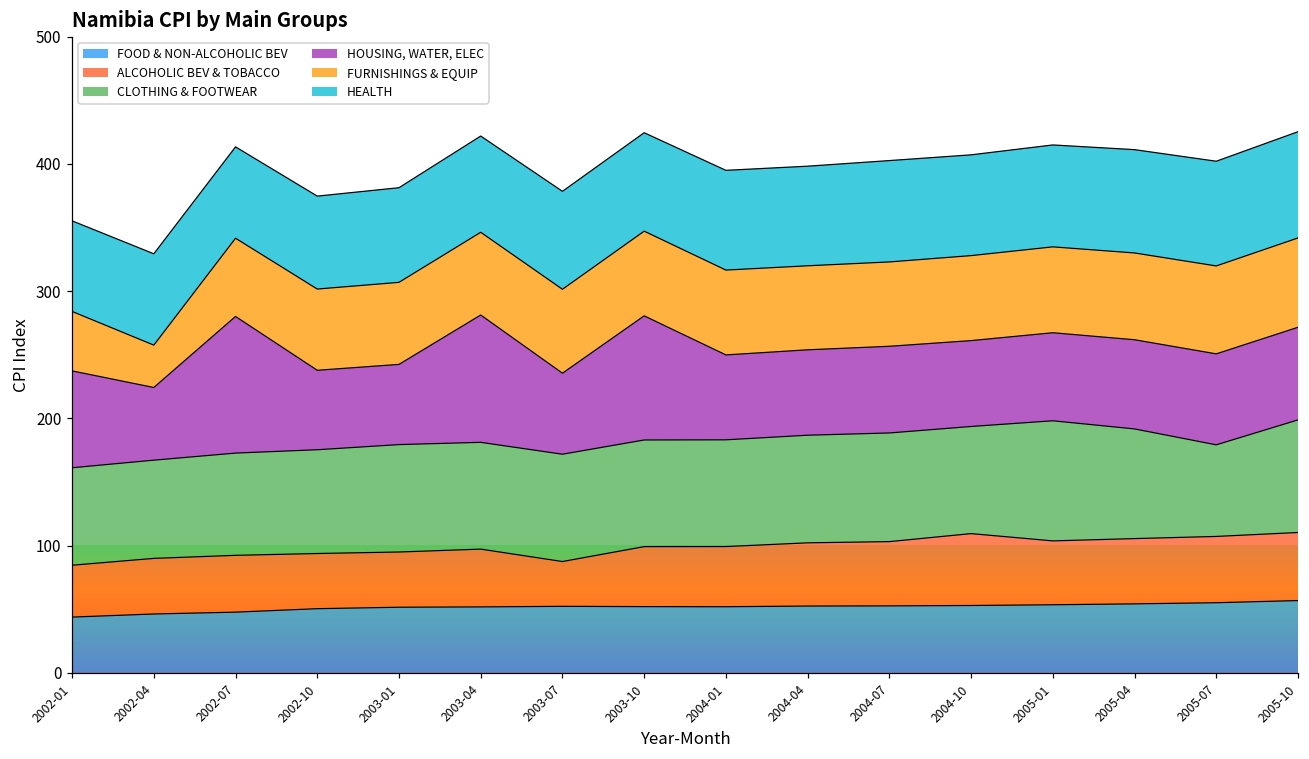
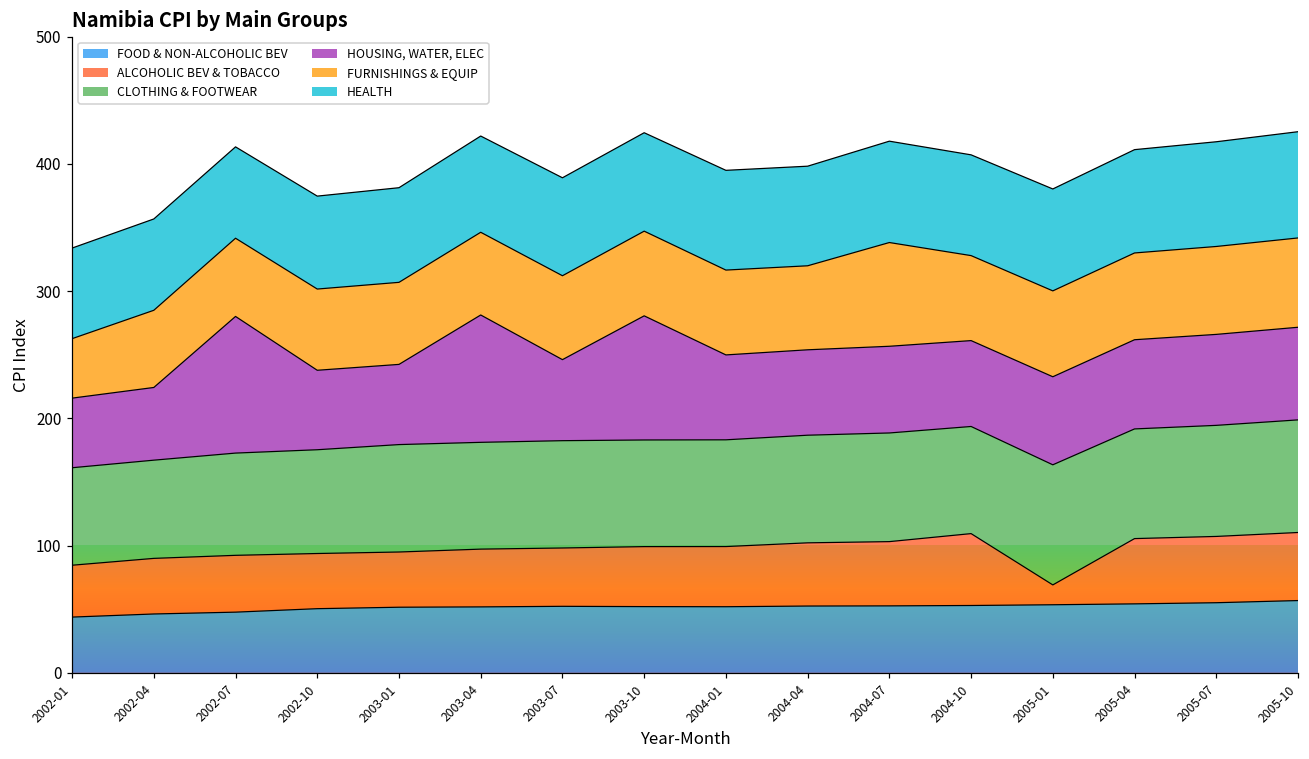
HOUSING, WATER, ELEC, 2002-01: 76 -> 55
FURNISHINGS & EQUIP, 2002-04: 33 -> 61
ALCOHOLIC BEV & TOBACCO, 2003-07: 35 -> 46
FURNISHINGS & EQUIP, 2004-07: 66 -> 82
ALCOHOLIC BEV & TOBACCO, 2005-01: 50 -> 16
CLOTHING & FOOTWEAR, 2005-07: 72 -> 87
